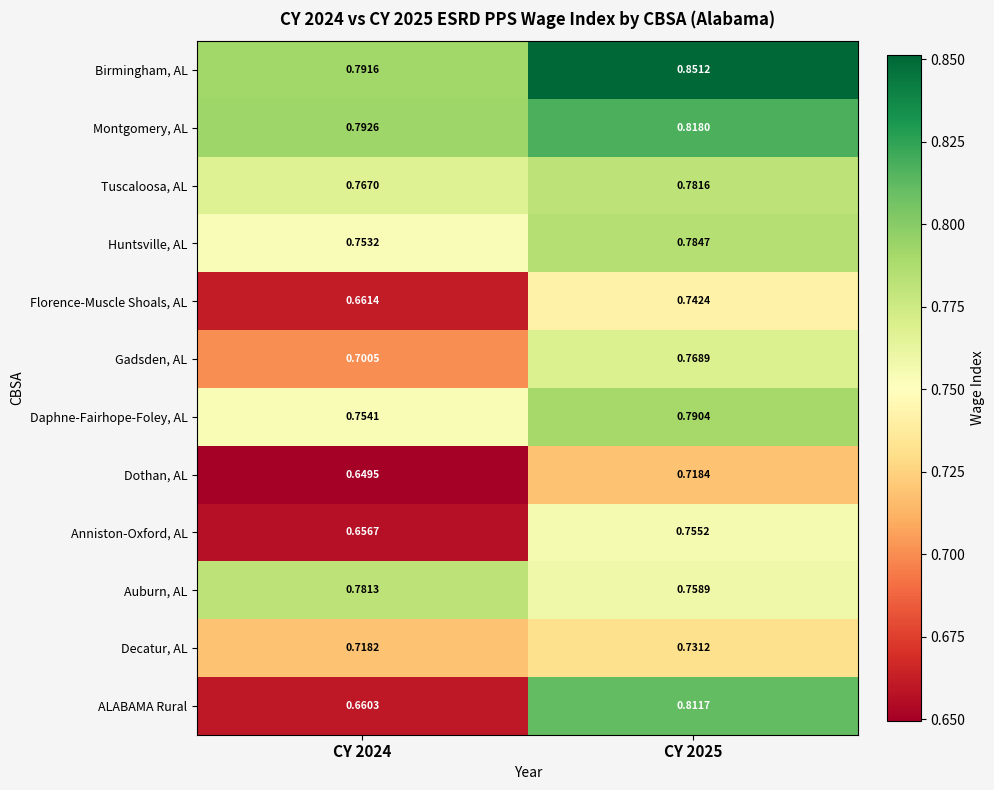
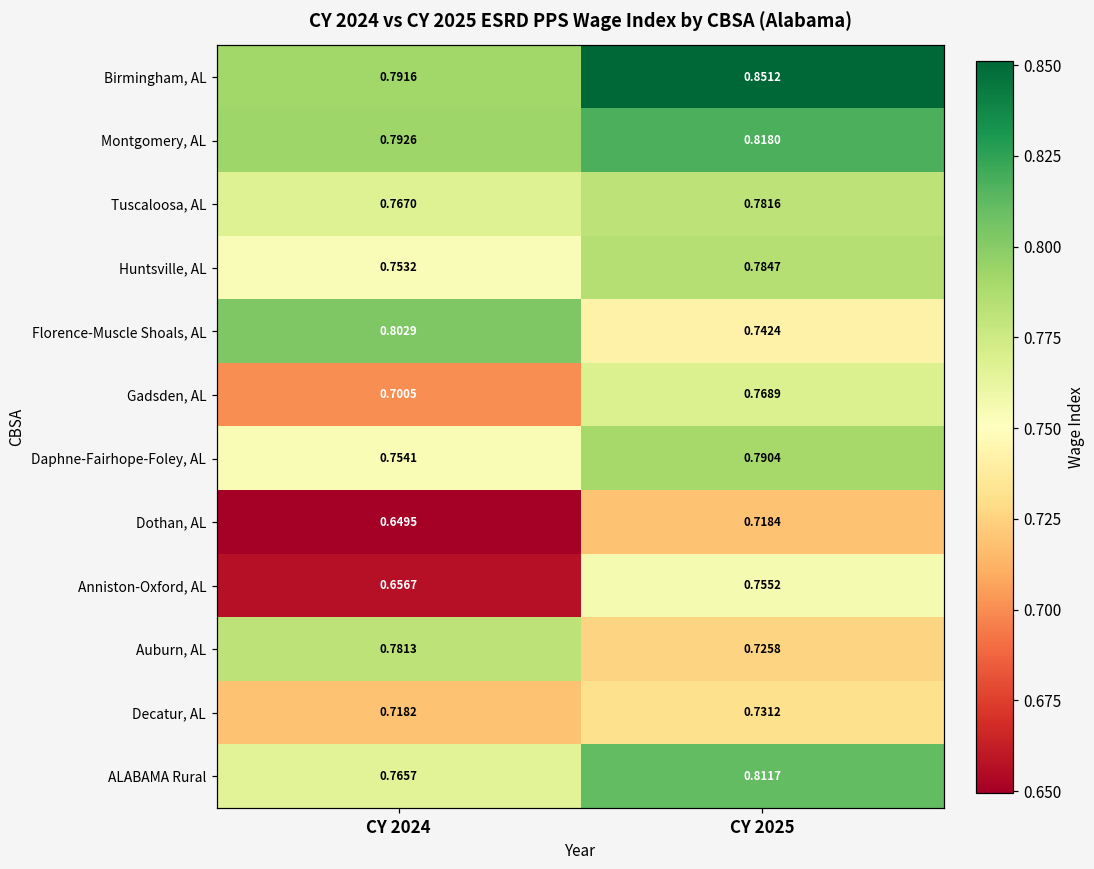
Florence-Muscle Shoals, AL, CY 2024: 0.6614 -> 0.8029
Auburn, AL, CY 2025: 0.7589 -> 0.7258
ALABAMA Rural, CY 2024: 0.6603 -> 0.7657
